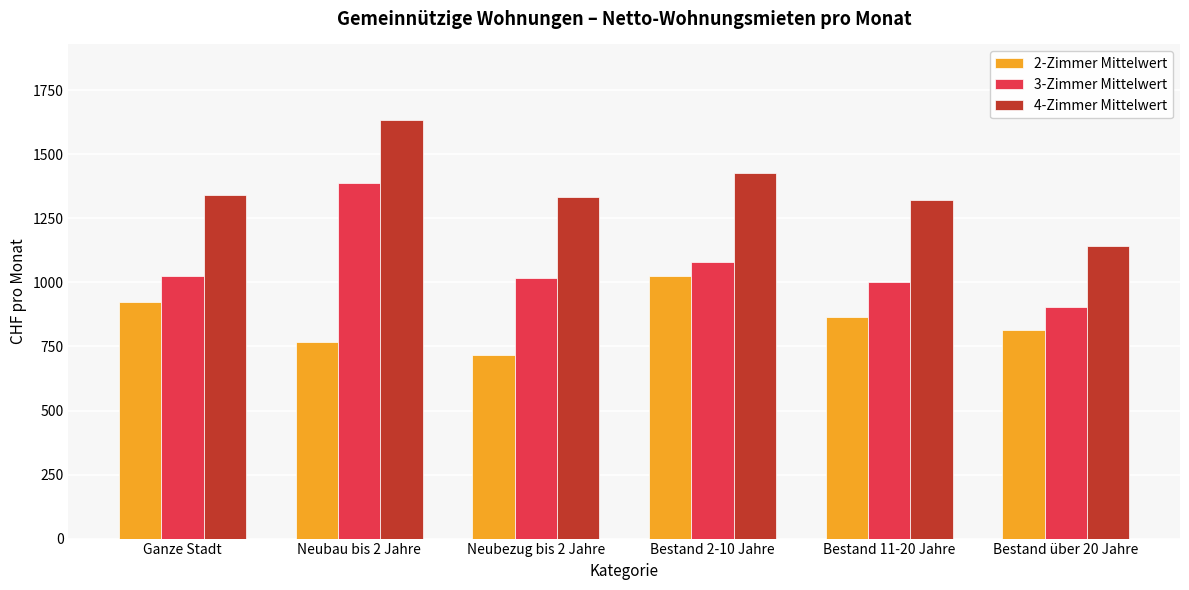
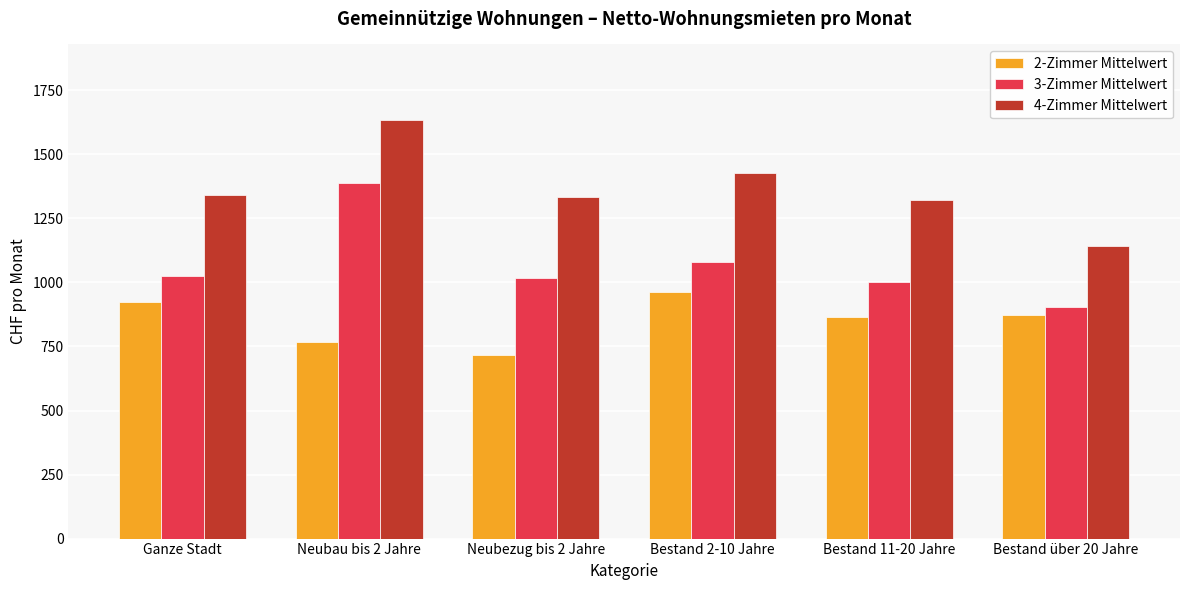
2-Zimmer Mittelwert, Bestand 2-10 Jahre: 1020 -> 960
2-Zimmer Mittelwert, Bestand über 20 Jahre: 820 -> 870
